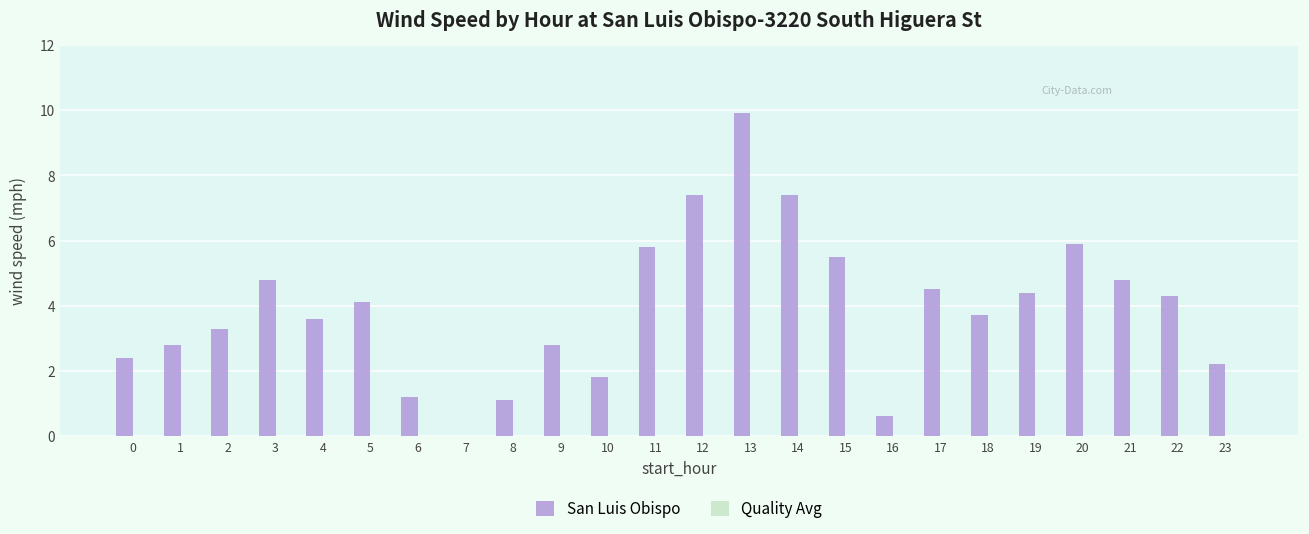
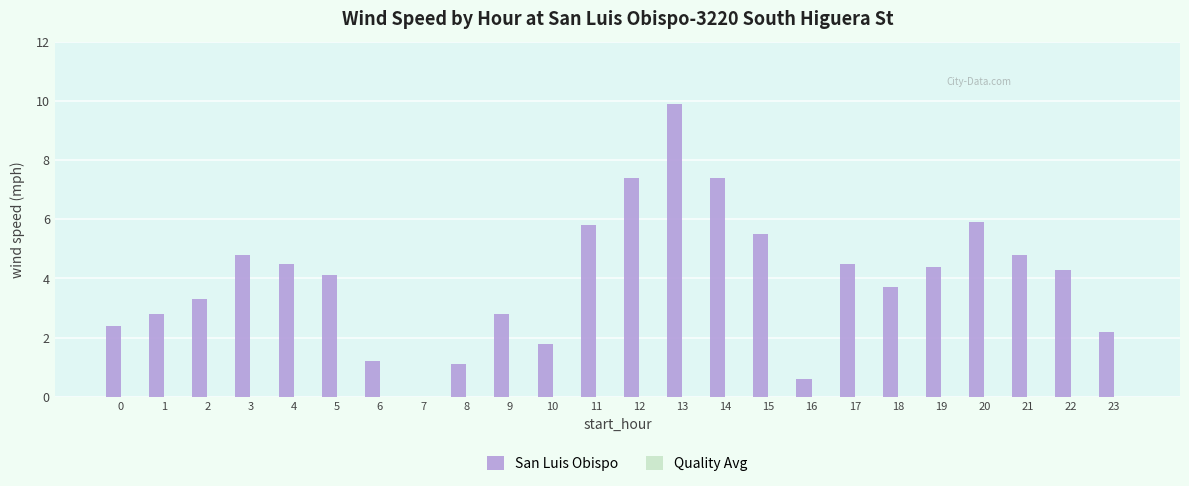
San Luis Obispo, 4: 3.6 -> 4.5
